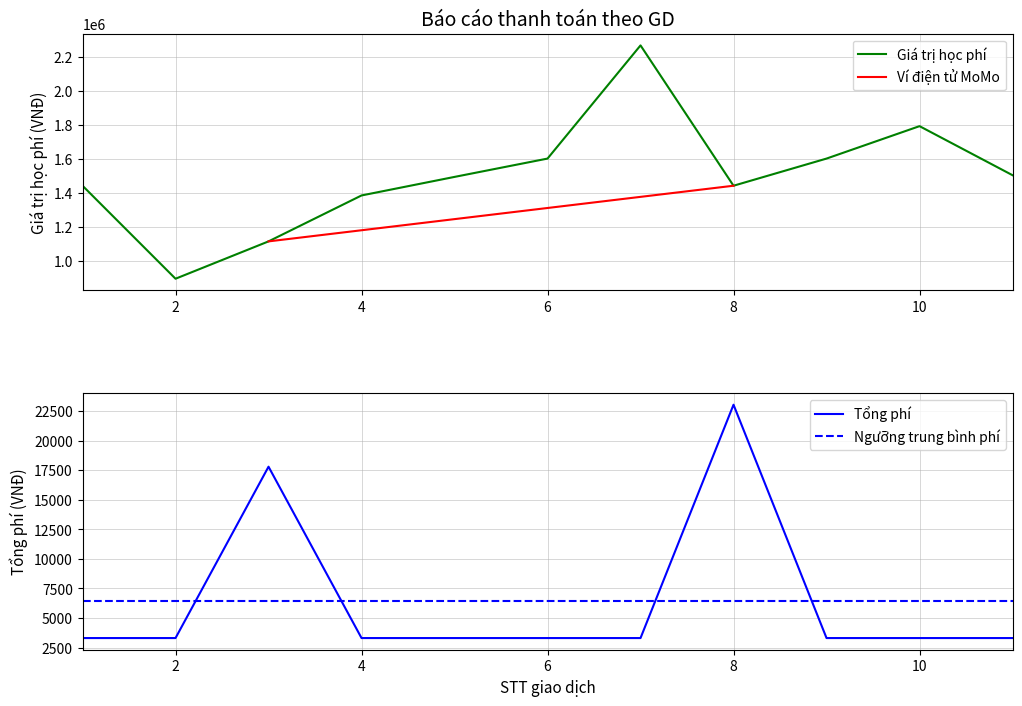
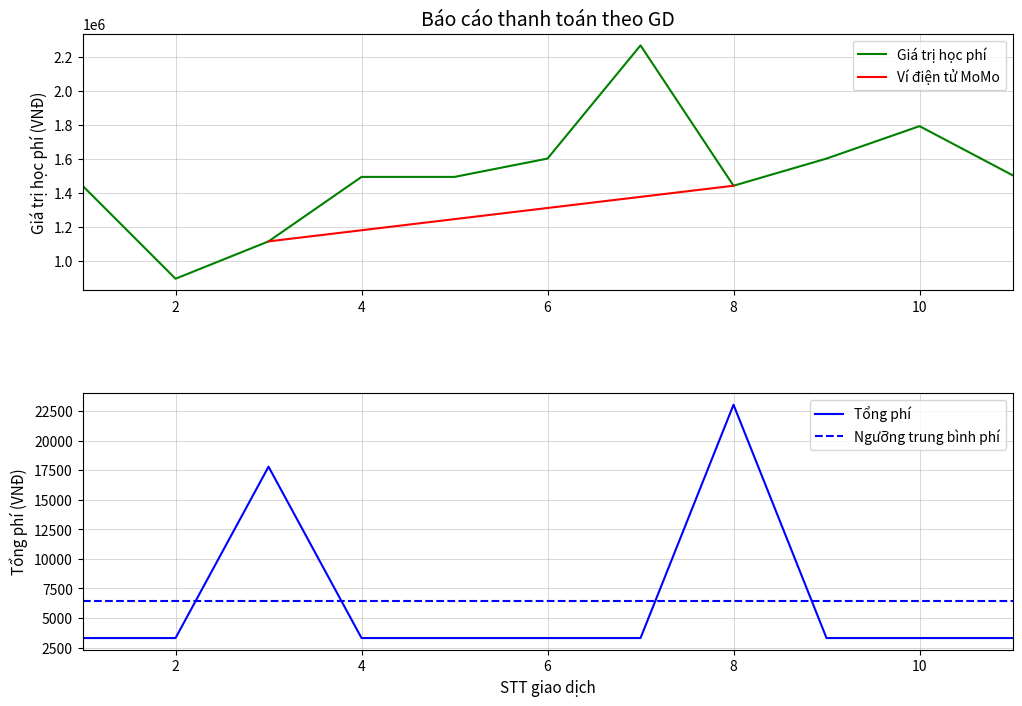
Báo cáo thanh toán theo GD, Giá trị học phí, 4: 1380000 -> 1490000
